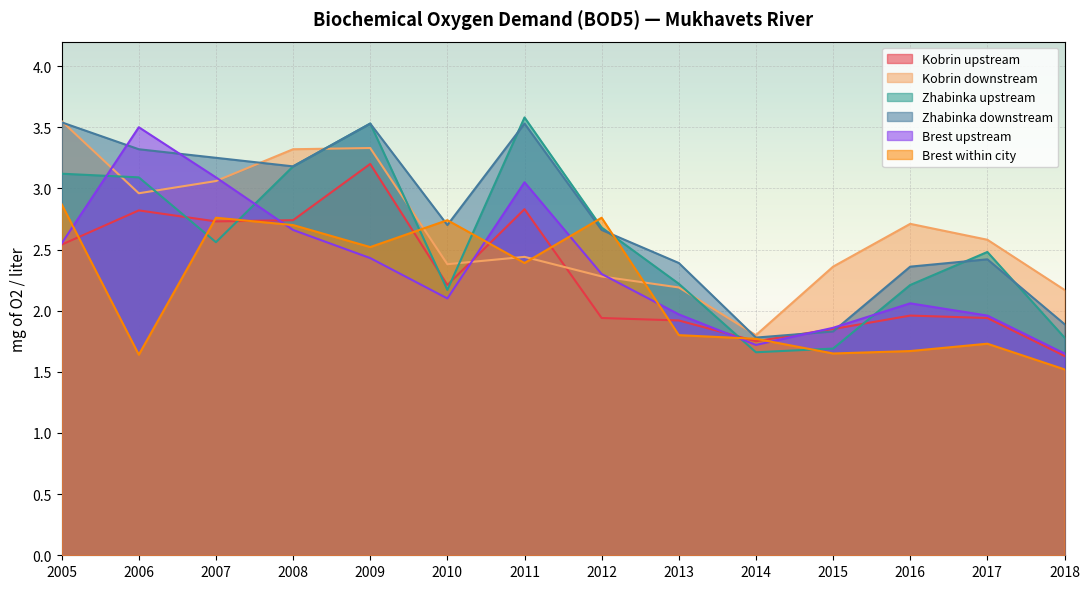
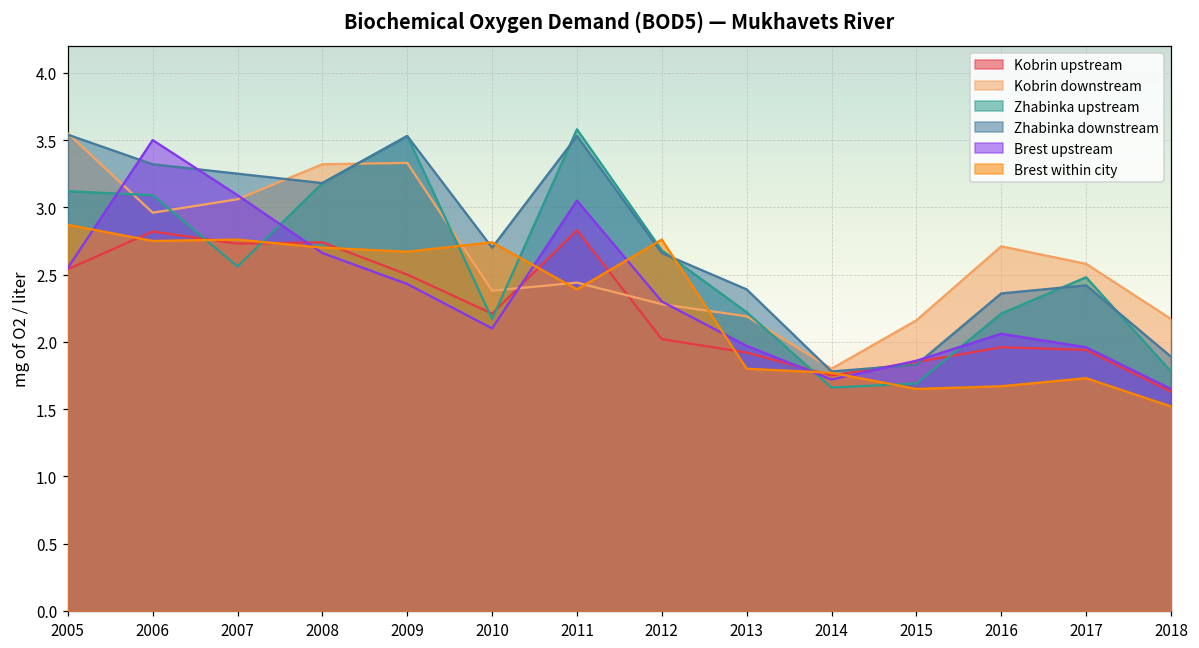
Brest within city, 2006: 1.64 -> 2.75
Kobrin upstream, 2009: 3.2 -> 2.5
Brest within city, 2009: 2.52 -> 2.67
Kobrin upstream, 2012: 1.94 -> 2.02
Kobrin downstream, 2015: 2.36 -> 2.16
